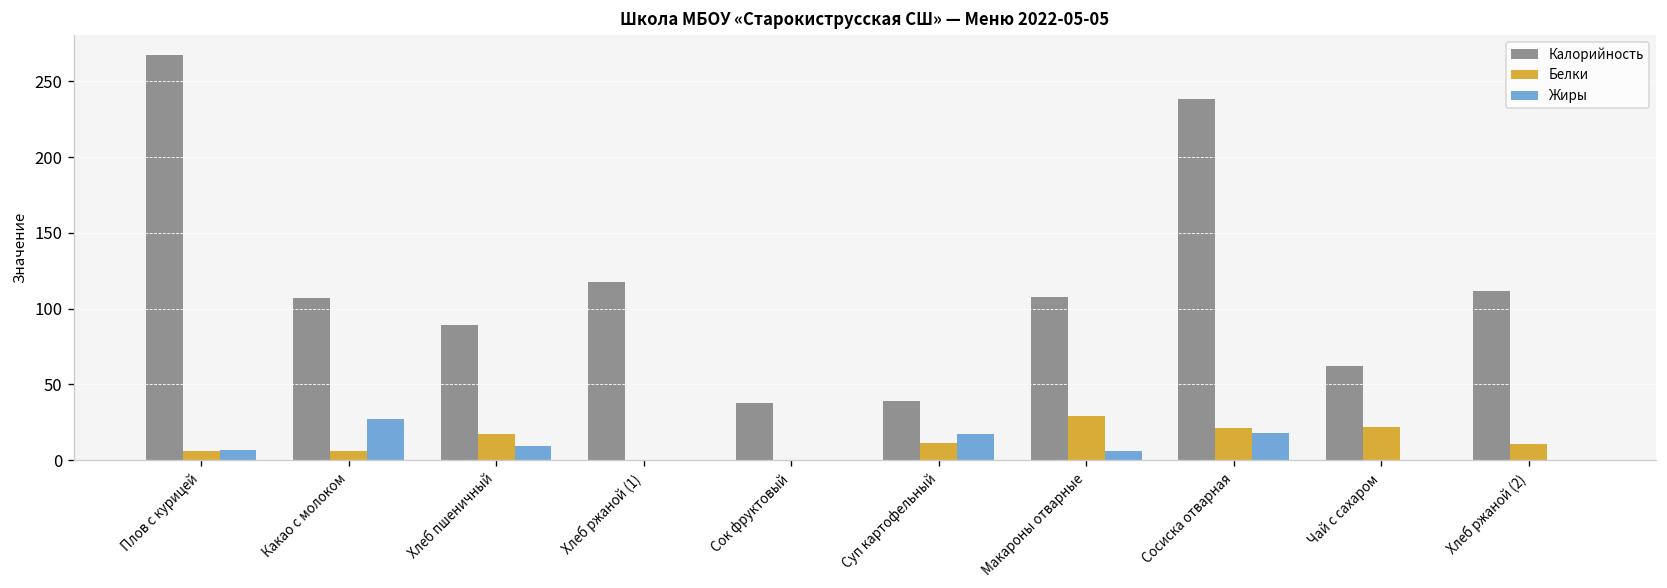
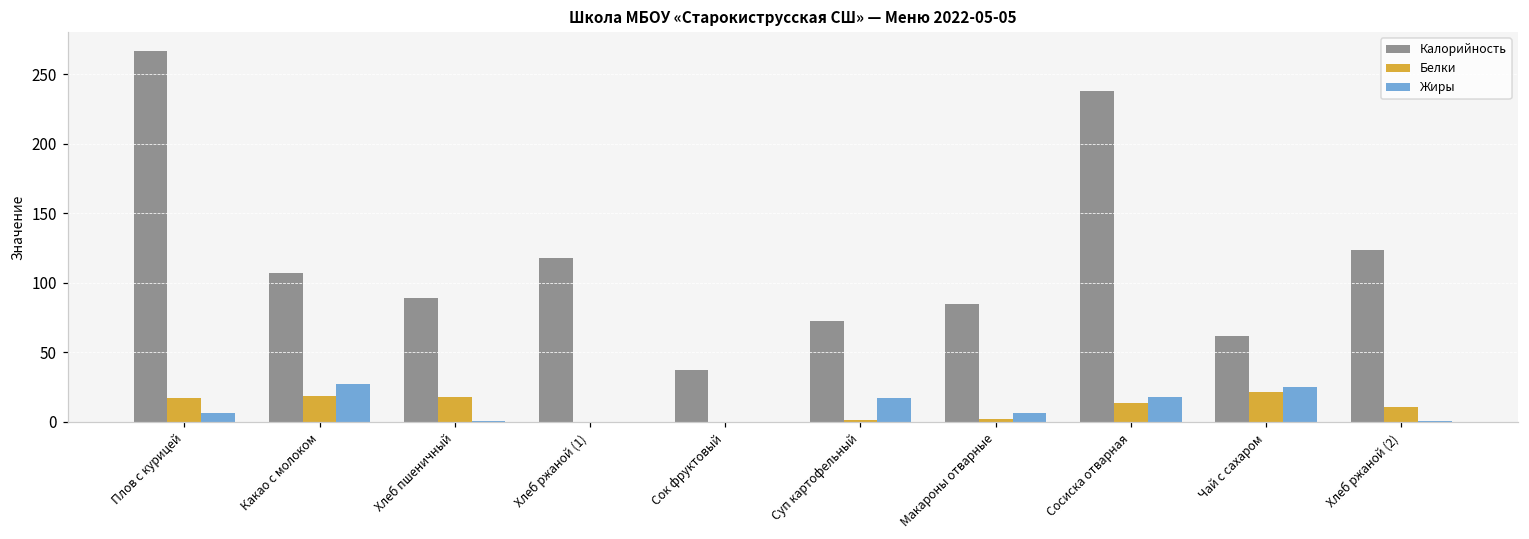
Белки, Плов с курицей: 6 -> 17
Белки, Какао с молоком: 6 -> 19
Жиры, Хлеб пшеничный: 10 -> 0
Калорийность, Суп картофельный: 39 -> 73
Белки, Суп картофельный: 11 -> 2
Калорийность, Макароны отварные: 108 -> 85
Белки, Макароны отварные: 29 -> 2
Белки, Сосиска отварная: 21 -> 14
Жиры, Чай с сахаром: 0 -> 25
Калорийность, Хлеб ржаной (2): 112 -> 124
